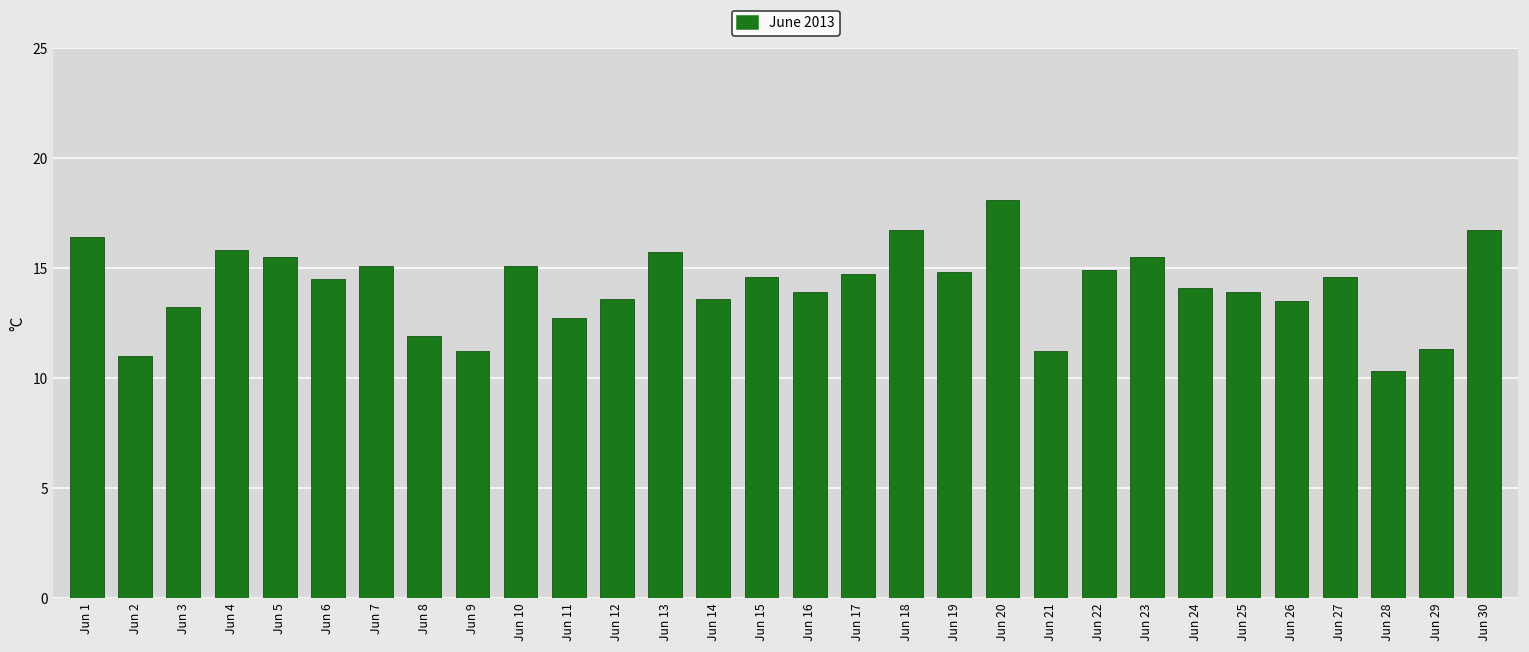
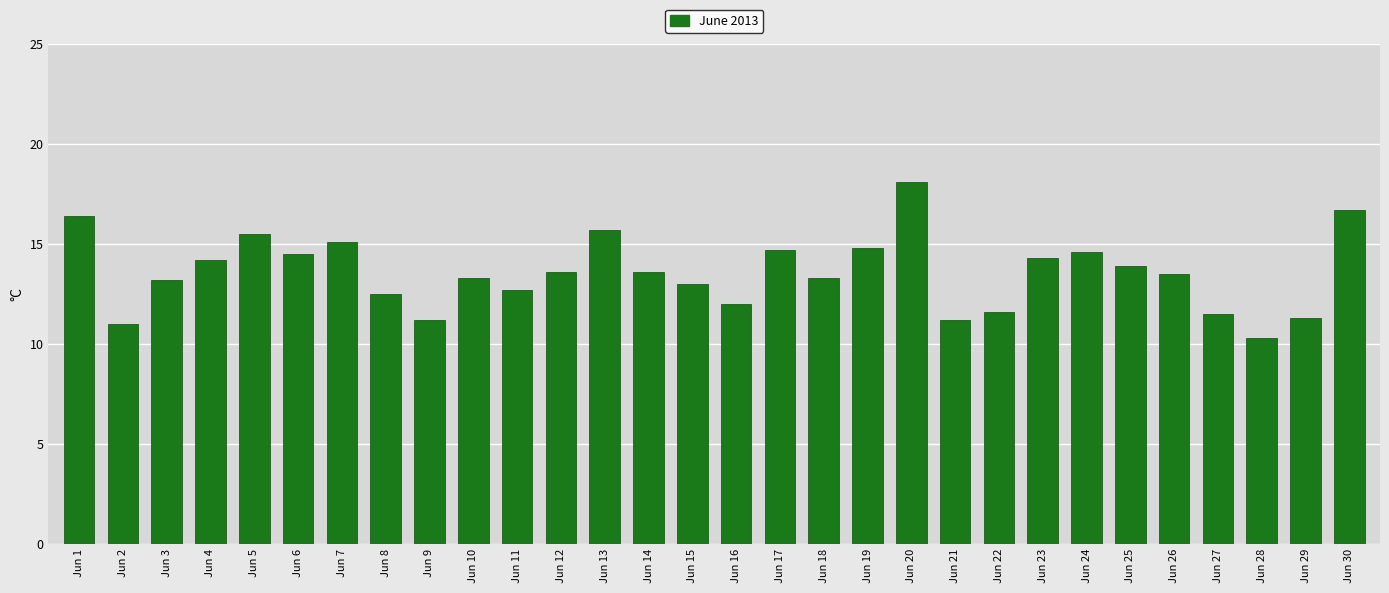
Jun 4: 15.8 -> 14.2
Jun 8: 11.9 -> 12.5
Jun 10: 15.1 -> 13.3
Jun 15: 14.6 -> 13.0
Jun 16: 13.9 -> 12.0
Jun 18: 16.7 -> 13.3
Jun 22: 14.9 -> 11.6
Jun 23: 15.5 -> 14.3
Jun 24: 14.1 -> 14.6
Jun 27: 14.6 -> 11.5
